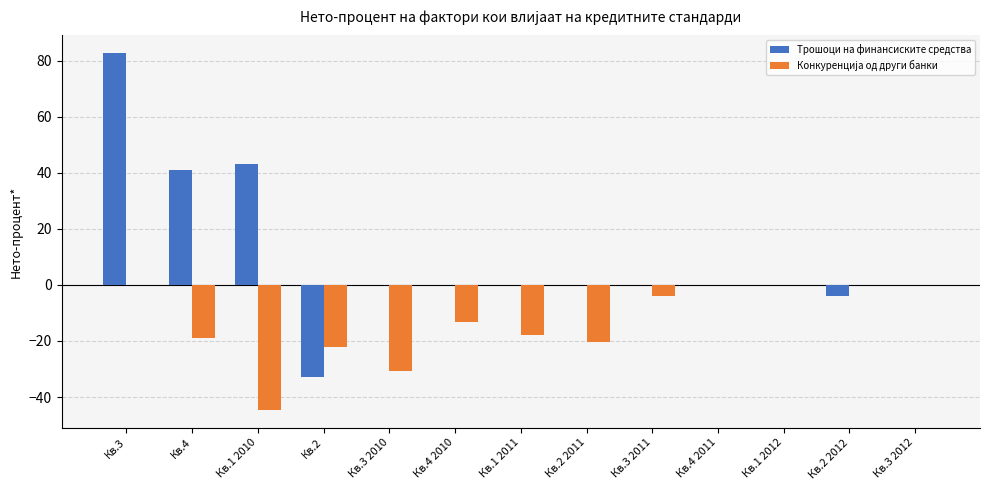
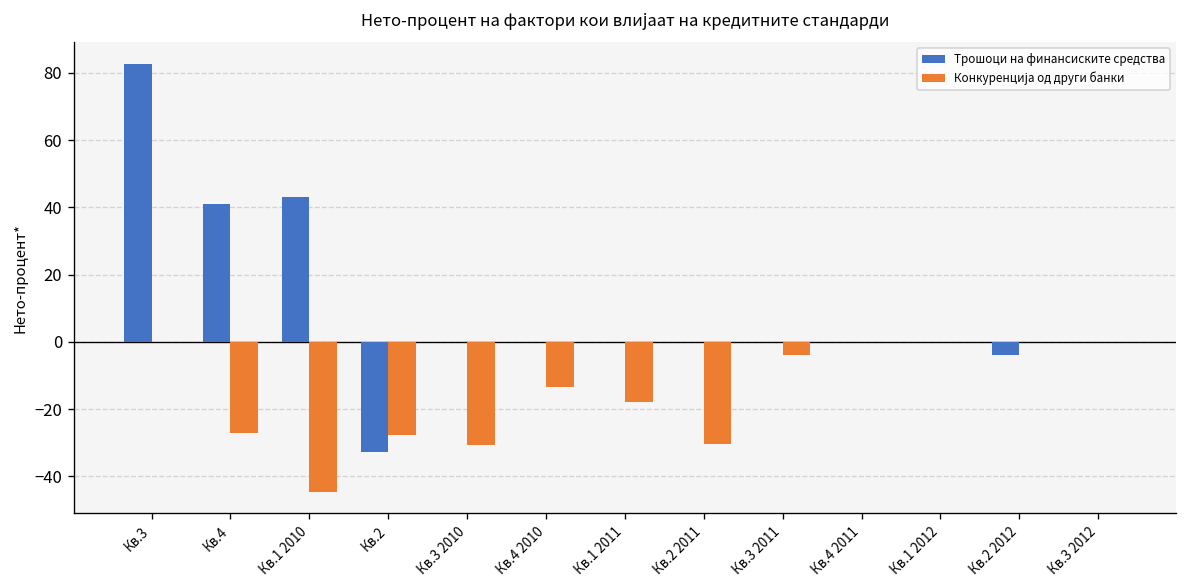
Конкуренција од други банки, Кв.4: -19 -> -27
Конкуренција од други банки, Кв.2: -22 -> -28
Конкуренција од други банки, Кв.2 2011: -20 -> -30
